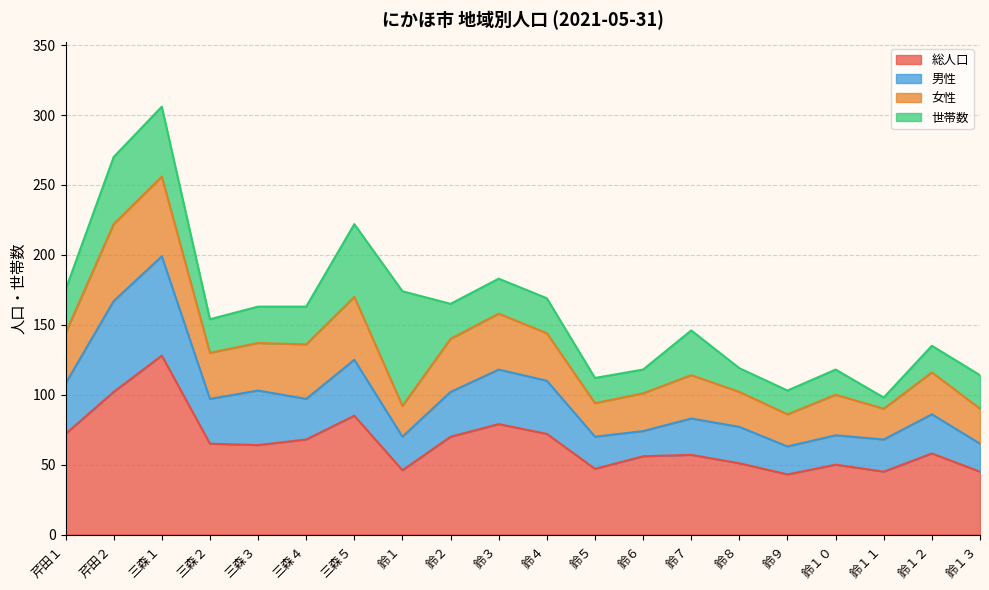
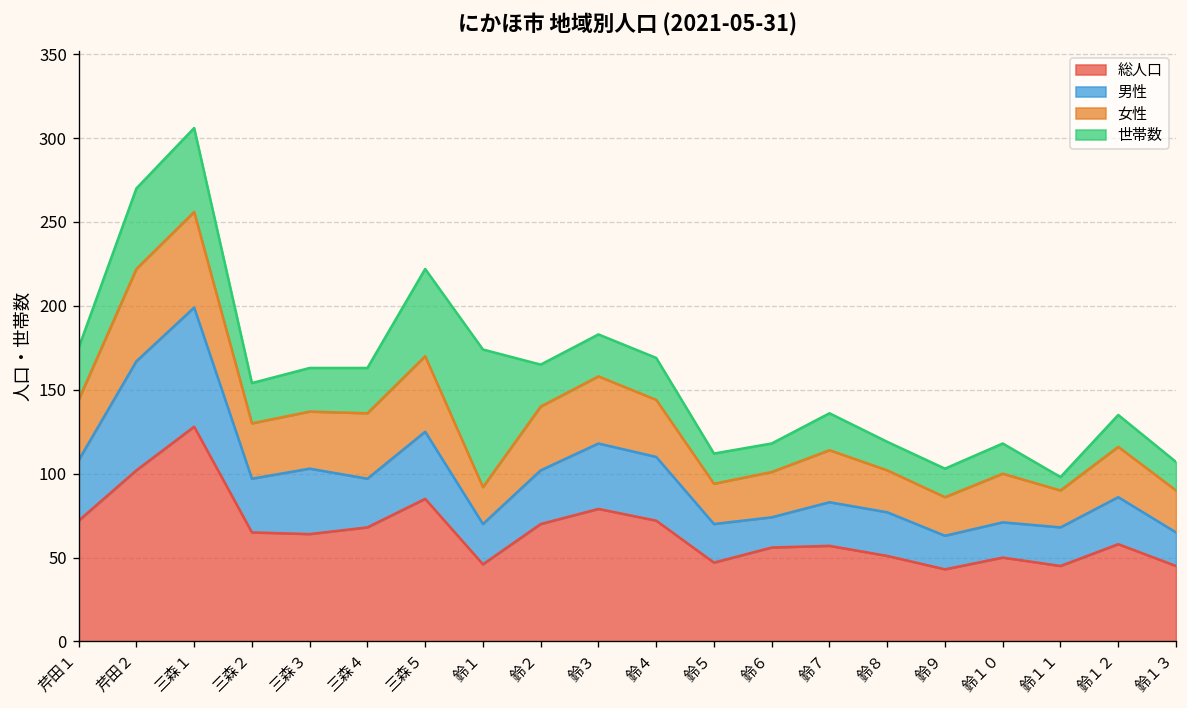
世帯数, 鈴７: 32 -> 22
世帯数, 鈴１３: 24 -> 17
